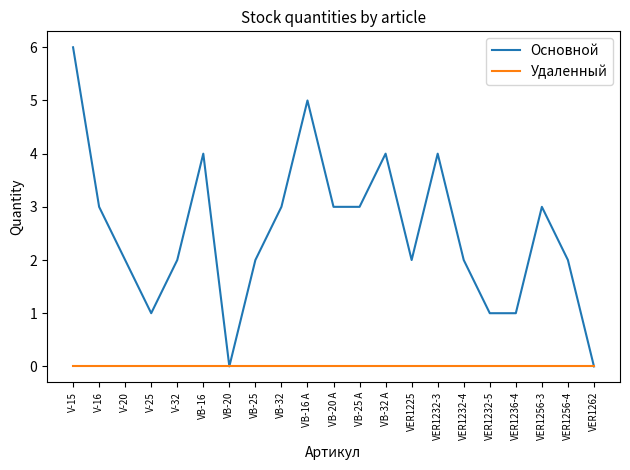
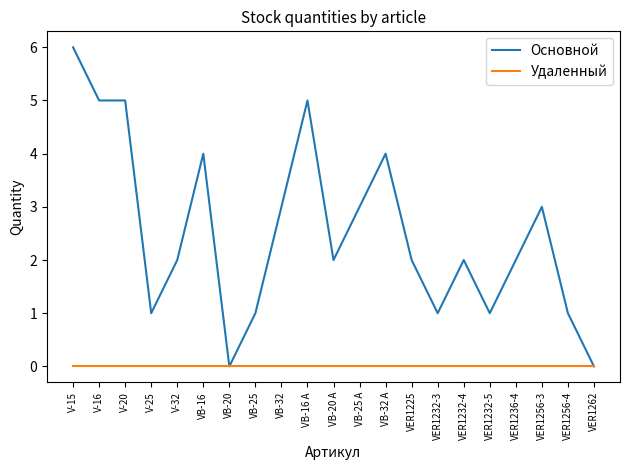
Основной, V-16: 3 -> 5
Основной, V-20: 2 -> 5
Основной, VB-25: 2 -> 1
Основной, VB-20 A: 3 -> 2
Основной, VER1232-3: 4 -> 1
Основной, VER1236-4: 1 -> 2
Основной, VER1256-4: 2 -> 1
